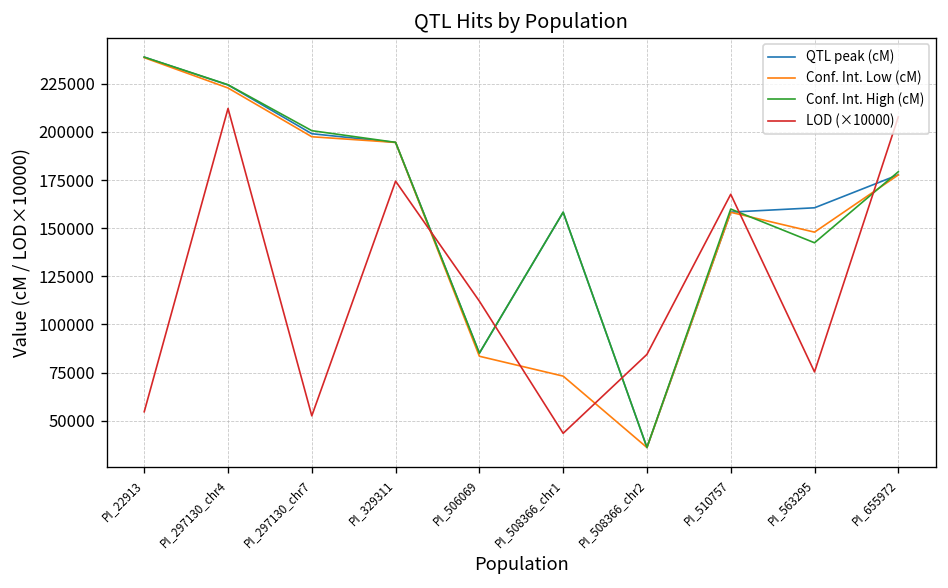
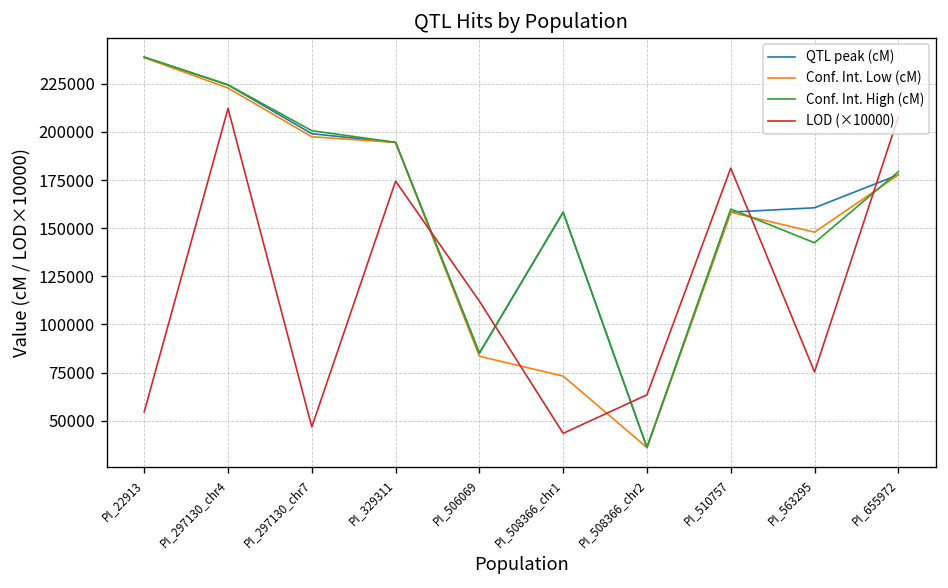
LOD (×10000), PI_297130_chr7: 53000 -> 47000
LOD (×10000), PI_508366_chr2: 84000 -> 63000
LOD (×10000), PI_510757: 168000 -> 181000
